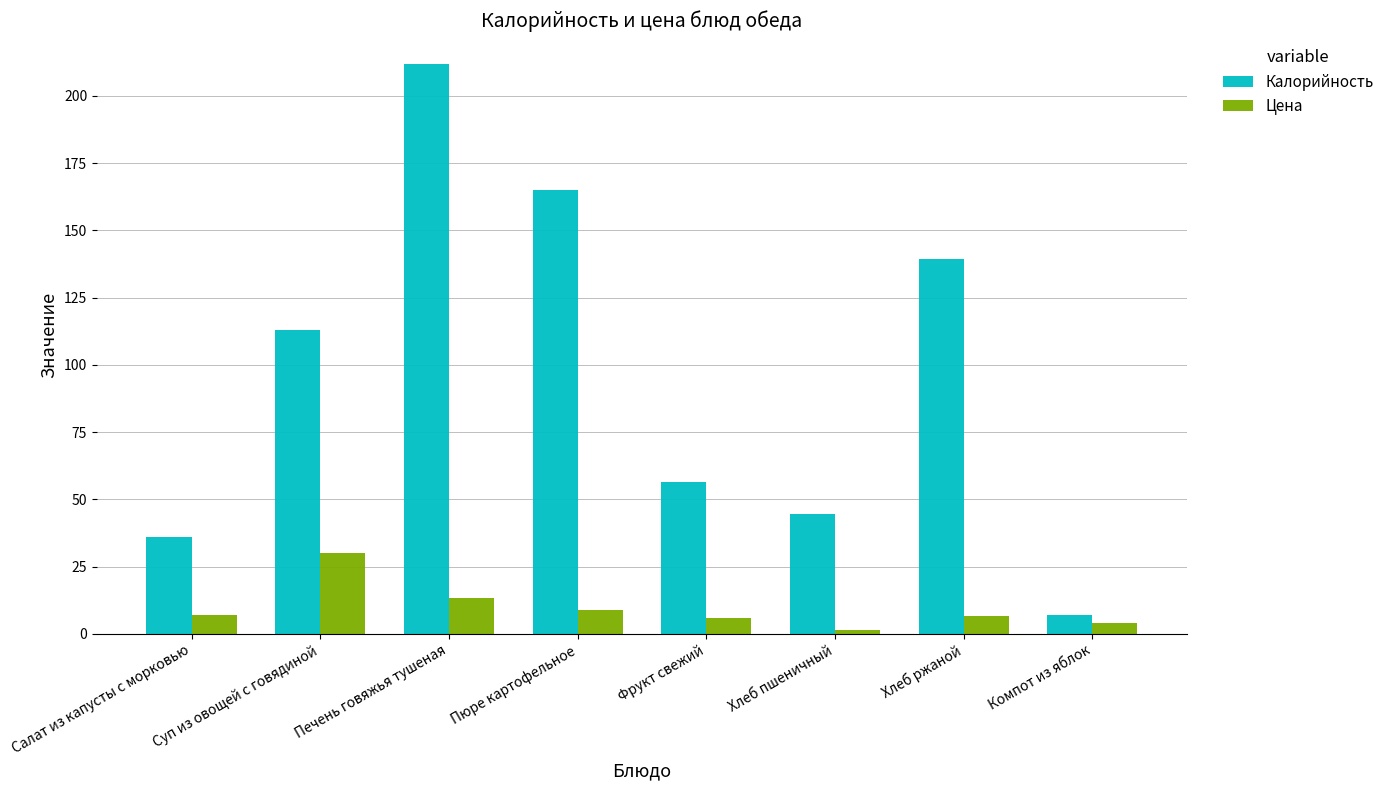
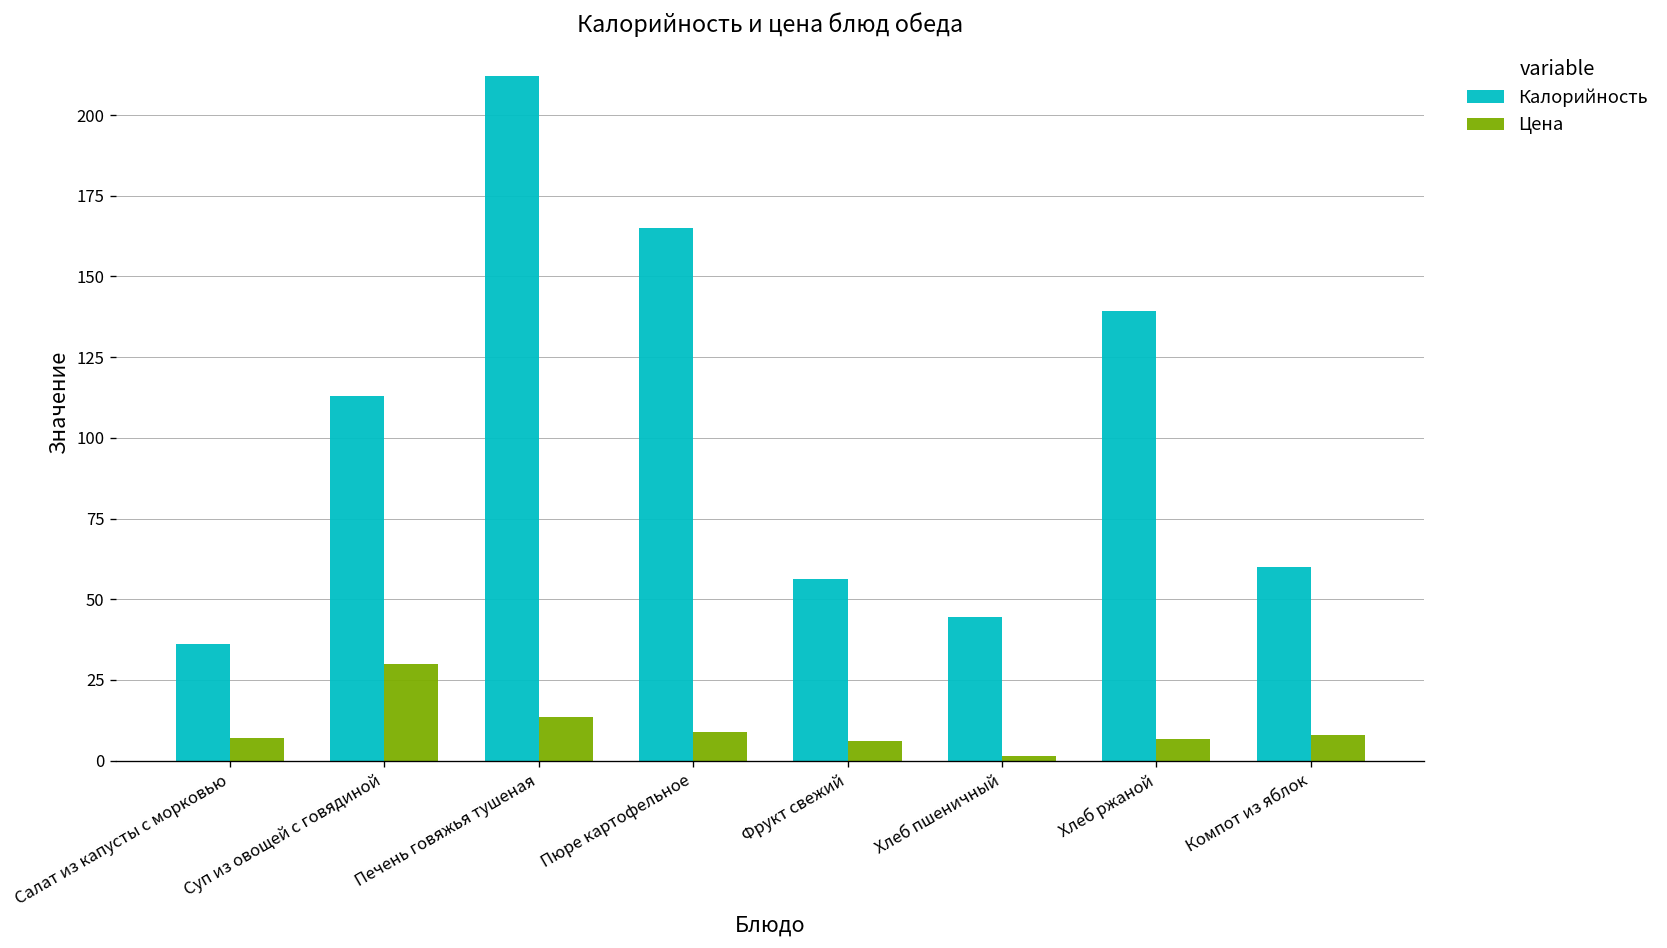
Калорийность, Компот из яблок: 7 -> 60
Цена, Компот из яблок: 4 -> 8
